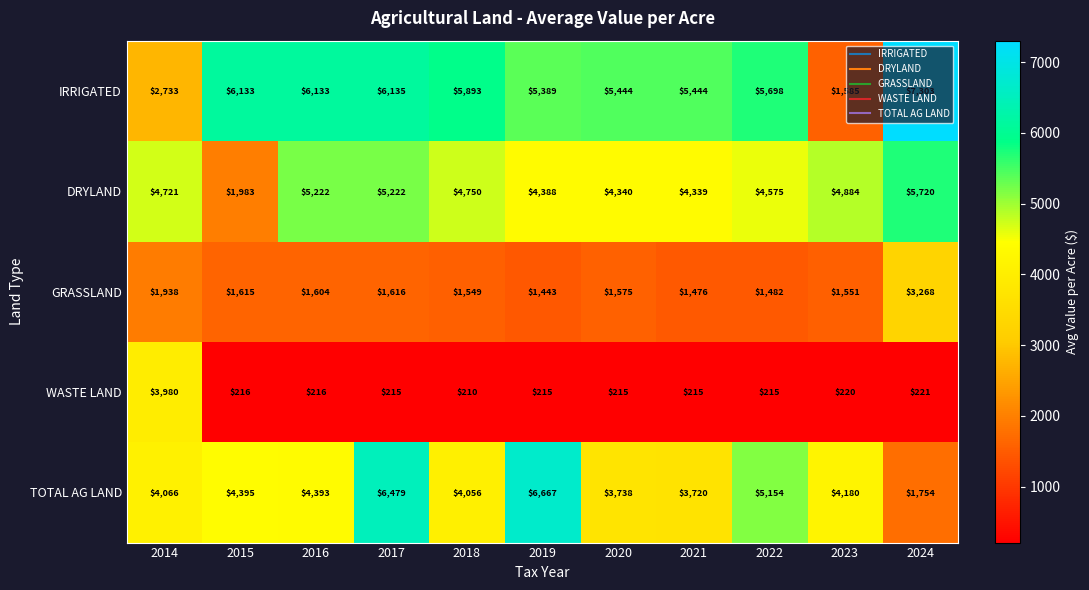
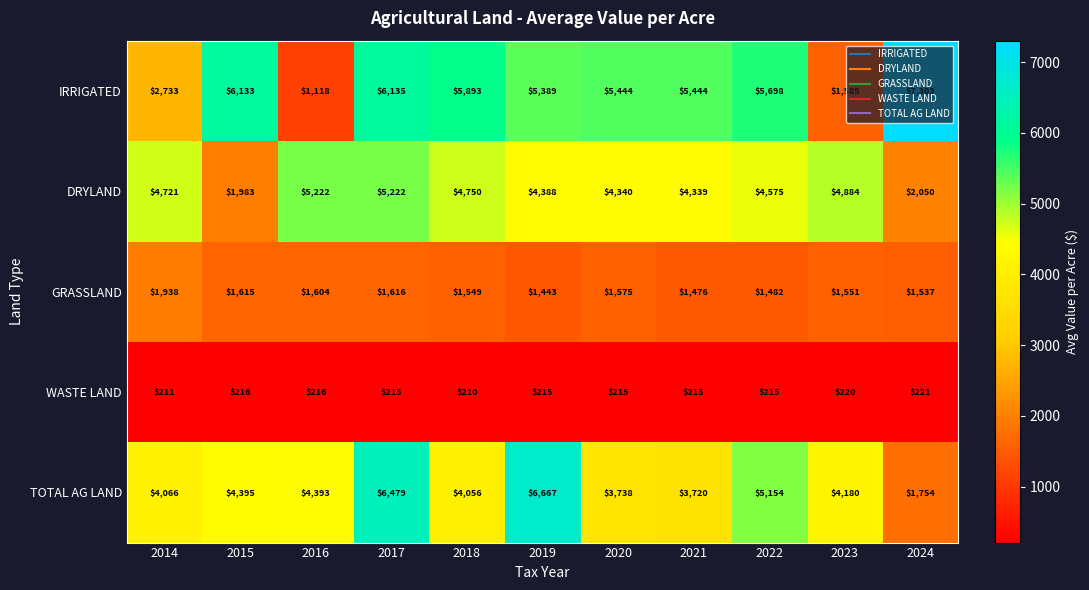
IRRIGATED, 2016: $6,133 -> $1,118
DRYLAND, 2024: $5,720 -> $2,050
GRASSLAND, 2024: $3,268 -> $1,537
WASTE LAND, 2014: $3,980 -> $211
